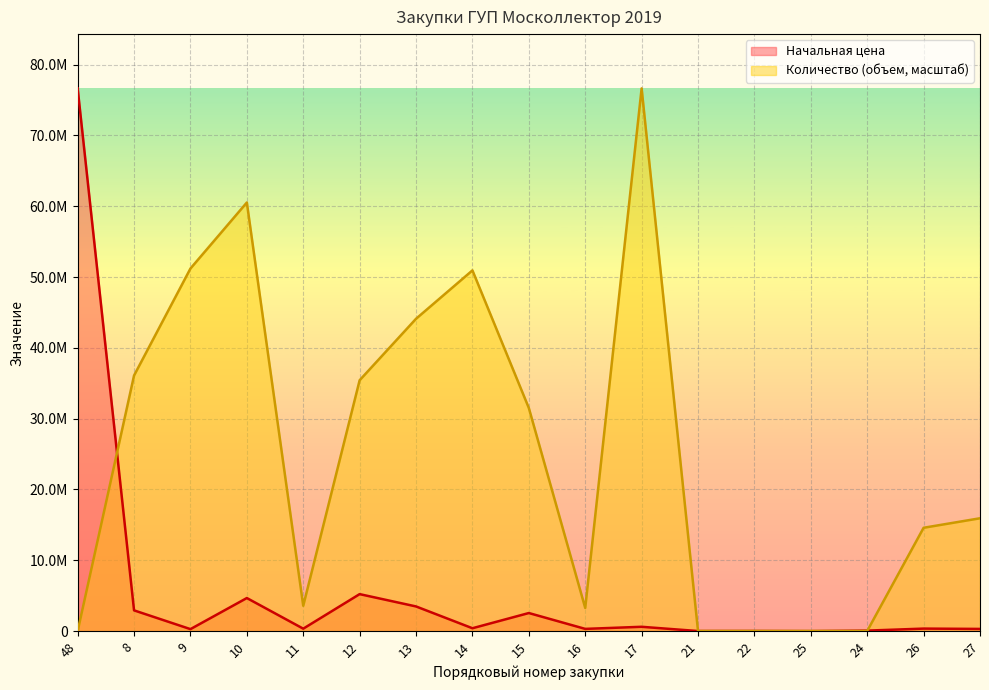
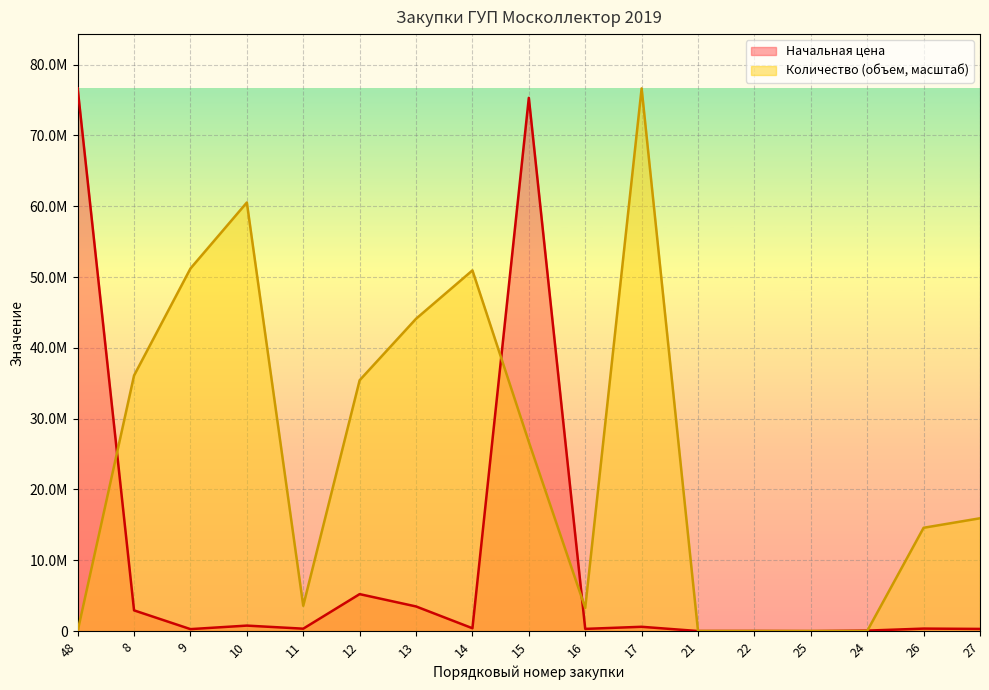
Начальная цена, 10: 5000000 -> 1000000
Начальная цена, 15: 3000000 -> 75000000
Количество (объем, масштаб), 15: 32000000 -> 27000000
